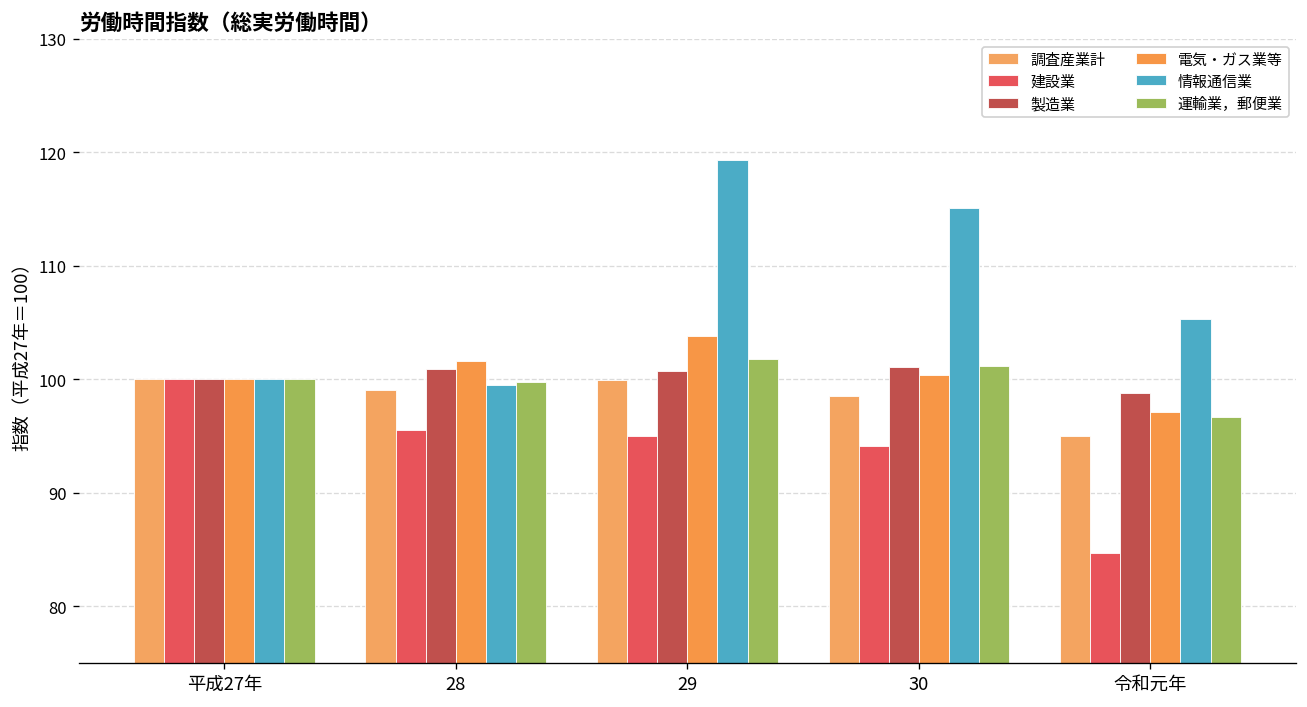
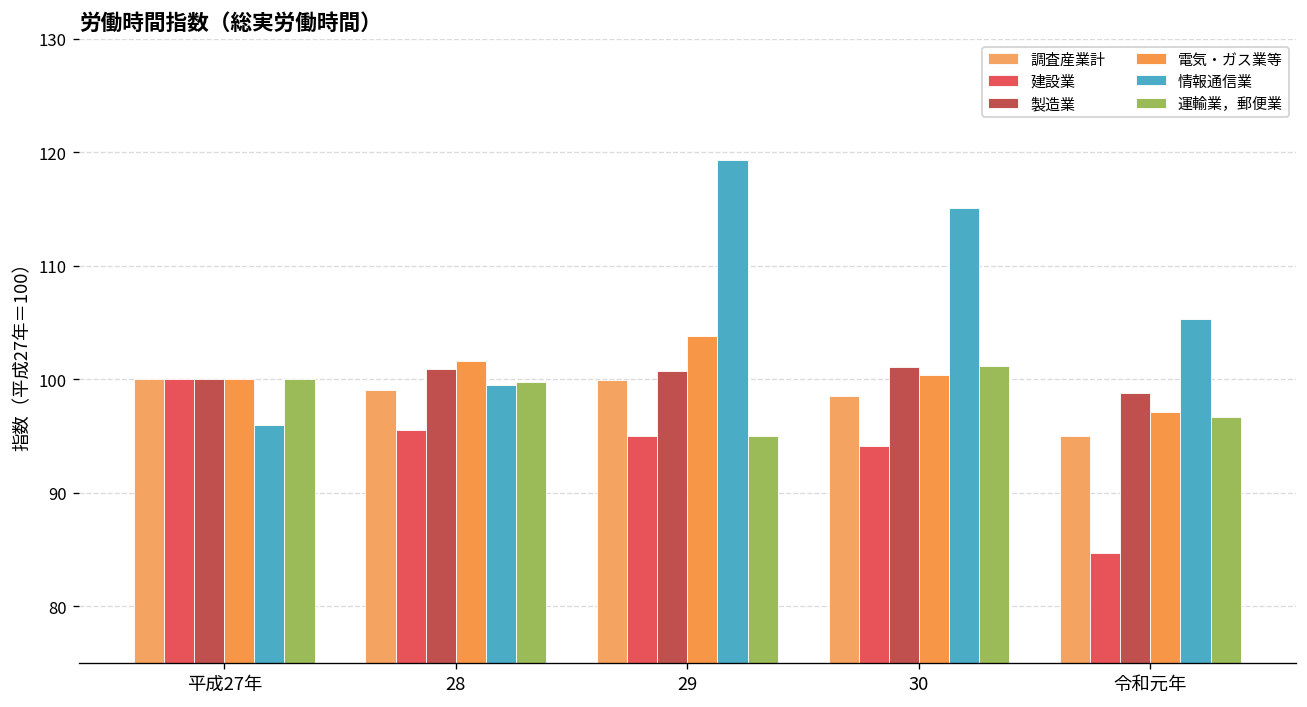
情報通信業, 平成27年: 100 -> 96
運輸業，郵便業, 29: 102 -> 95
